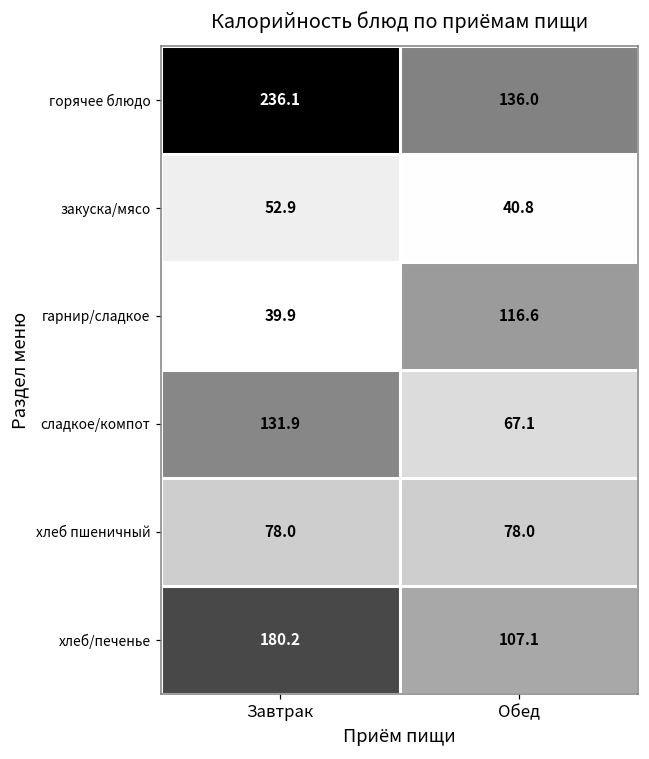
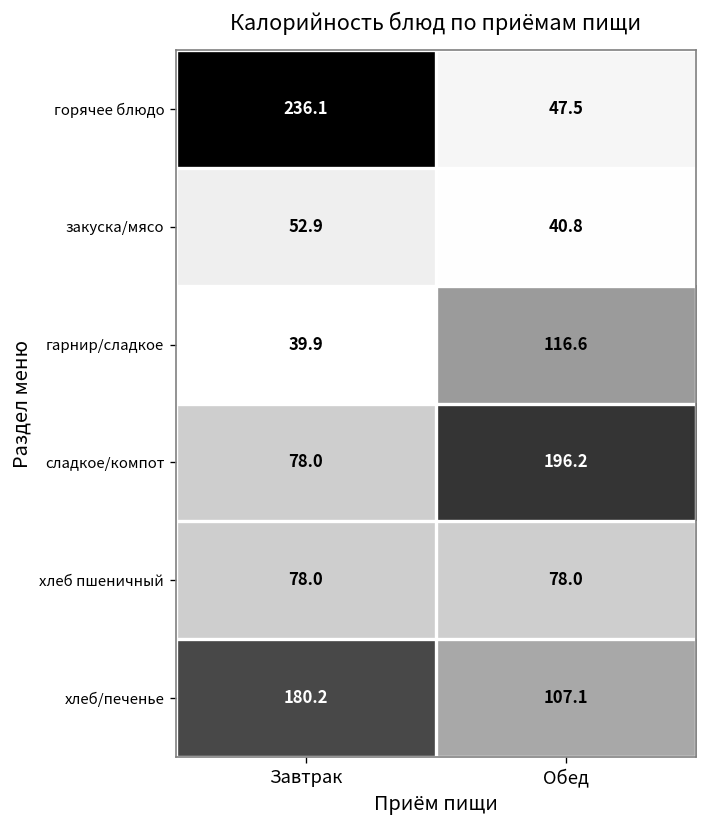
горячее блюдо, Обед: 136.0 -> 47.5
сладкое/компот, Завтрак: 131.9 -> 78.0
сладкое/компот, Обед: 67.1 -> 196.2
